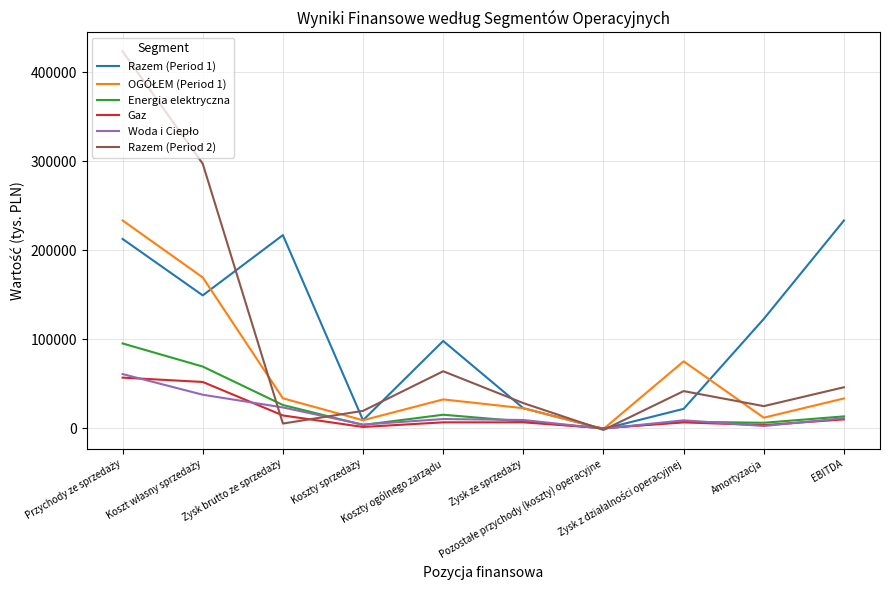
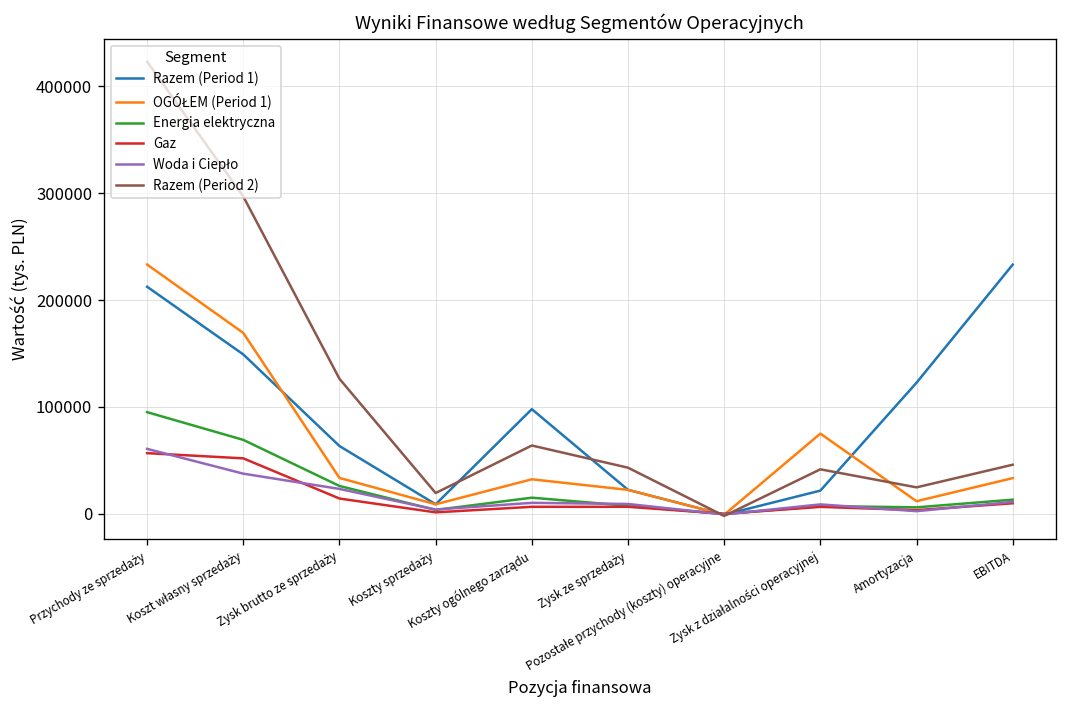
Razem (Period 1), Zysk brutto ze sprzedaży: 220000 -> 60000
Razem (Period 2), Zysk brutto ze sprzedaży: 10000 -> 130000
Razem (Period 2), Zysk ze sprzedaży: 30000 -> 40000
